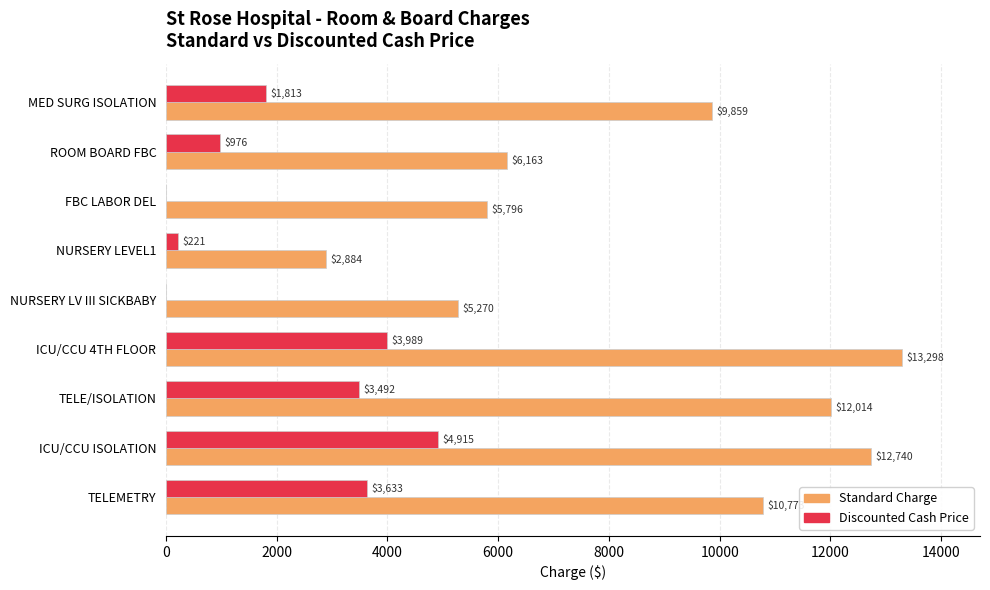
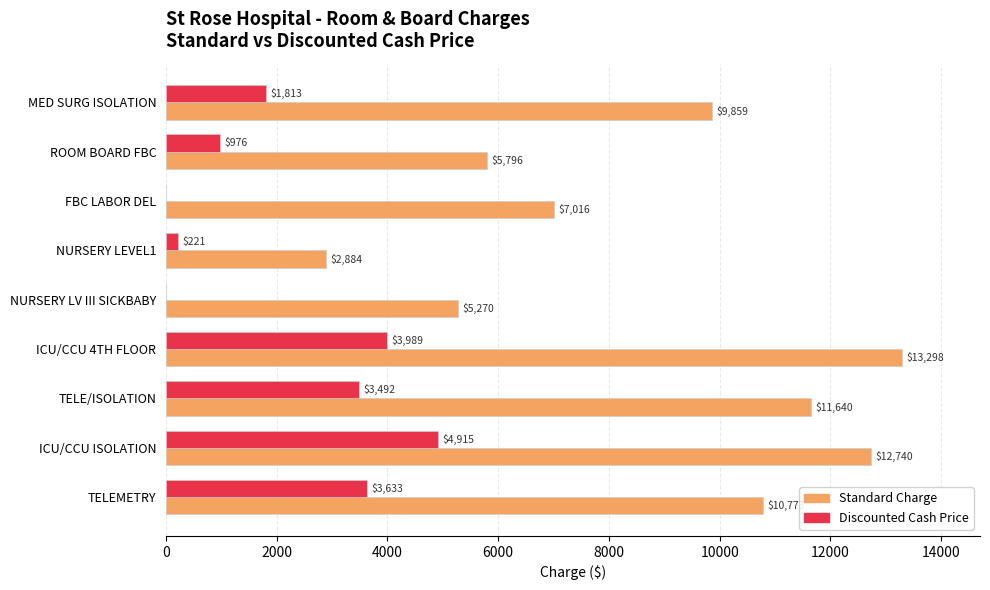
Standard Charge, ROOM BOARD FBC: $6,163 -> $5,796
Standard Charge, FBC LABOR DEL: $5,796 -> $7,016
Standard Charge, TELE/ISOLATION: $12,014 -> $11,640
